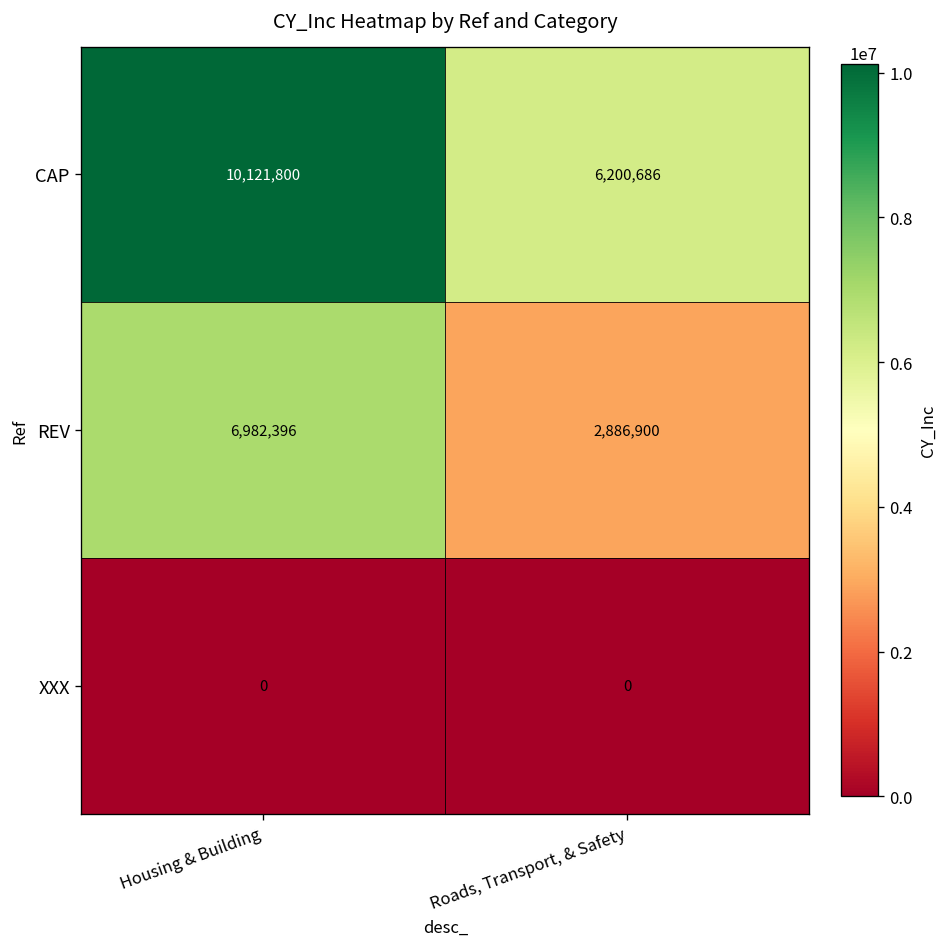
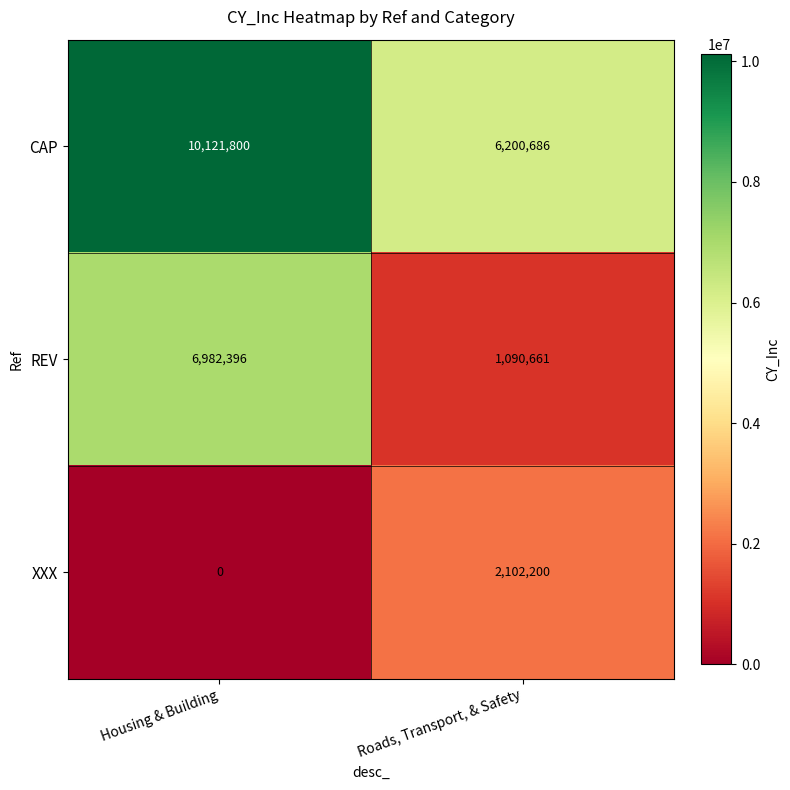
REV, Roads, Transport, & Safety: 2,886,900 -> 1,090,661
XXX, Roads, Transport, & Safety: 0 -> 2,102,200
